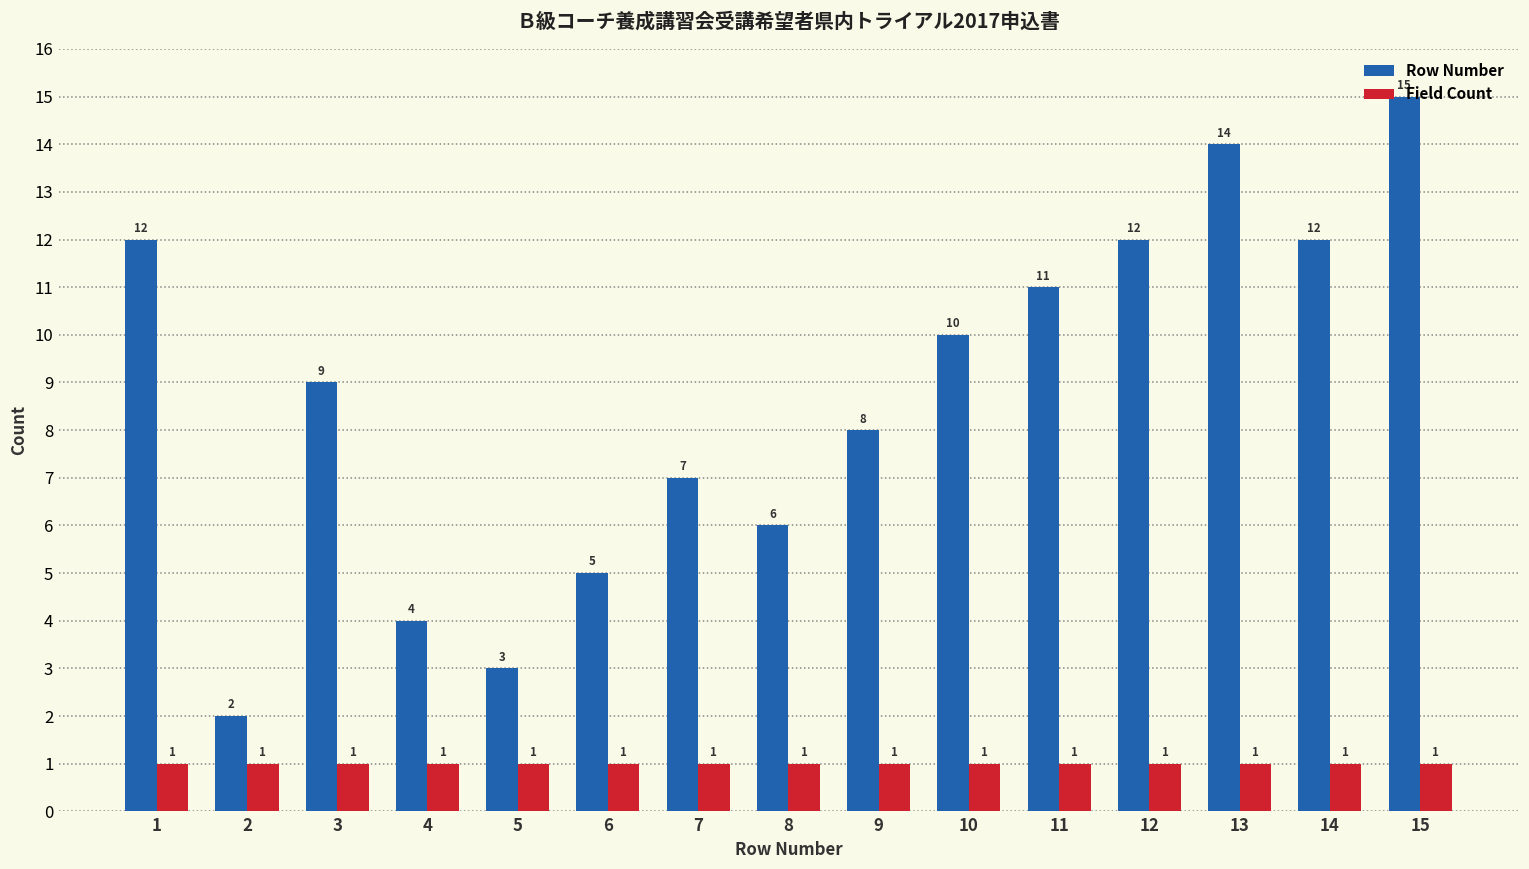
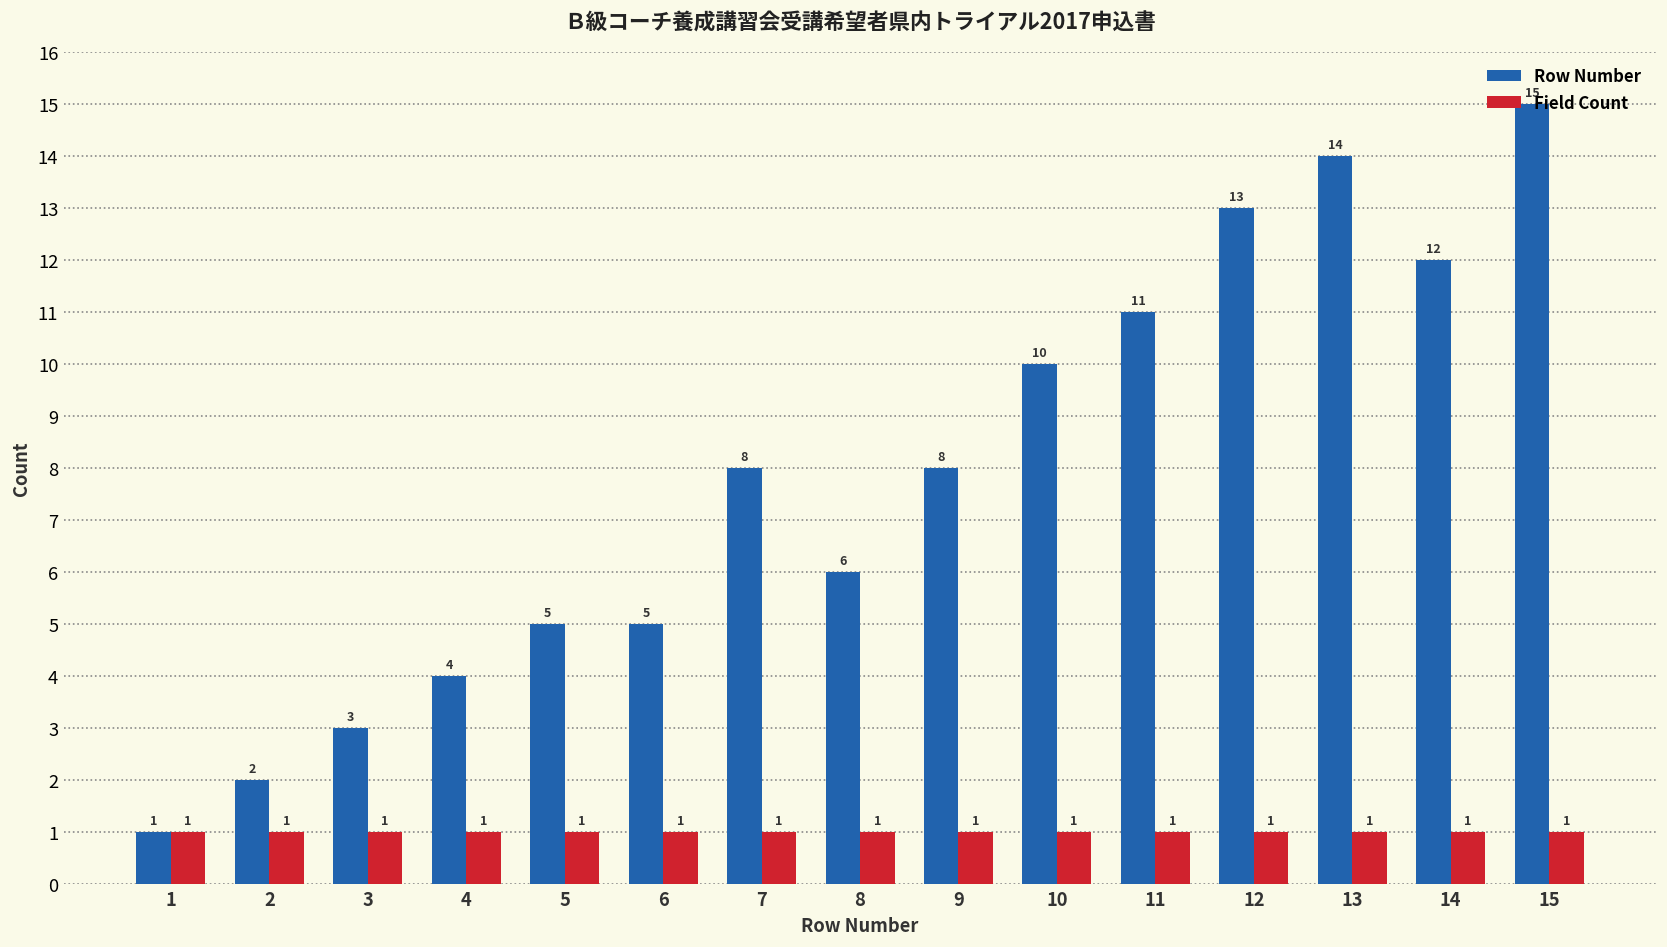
Row Number, 1: 12 -> 1
Row Number, 3: 9 -> 3
Row Number, 5: 3 -> 5
Row Number, 7: 7 -> 8
Row Number, 12: 12 -> 13
